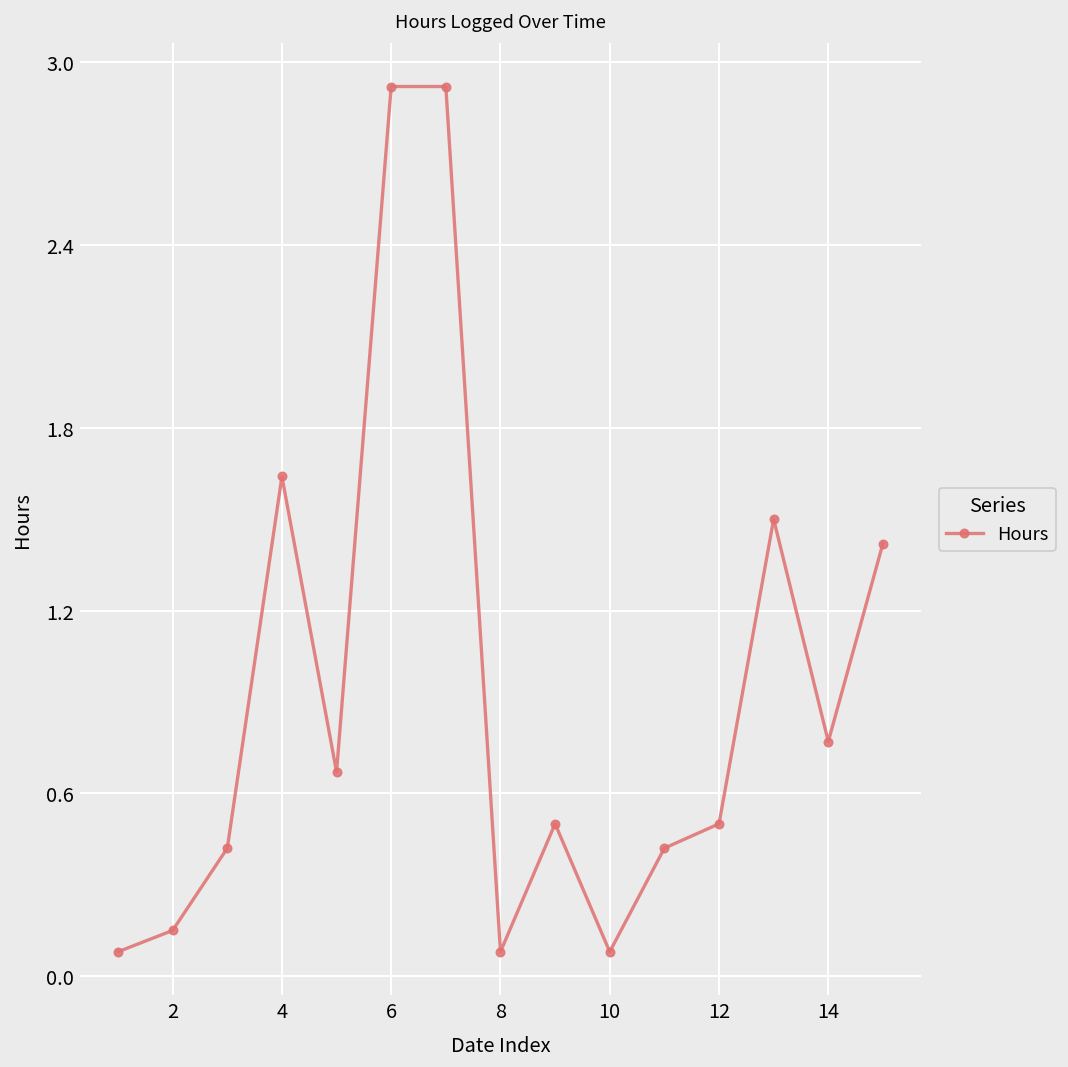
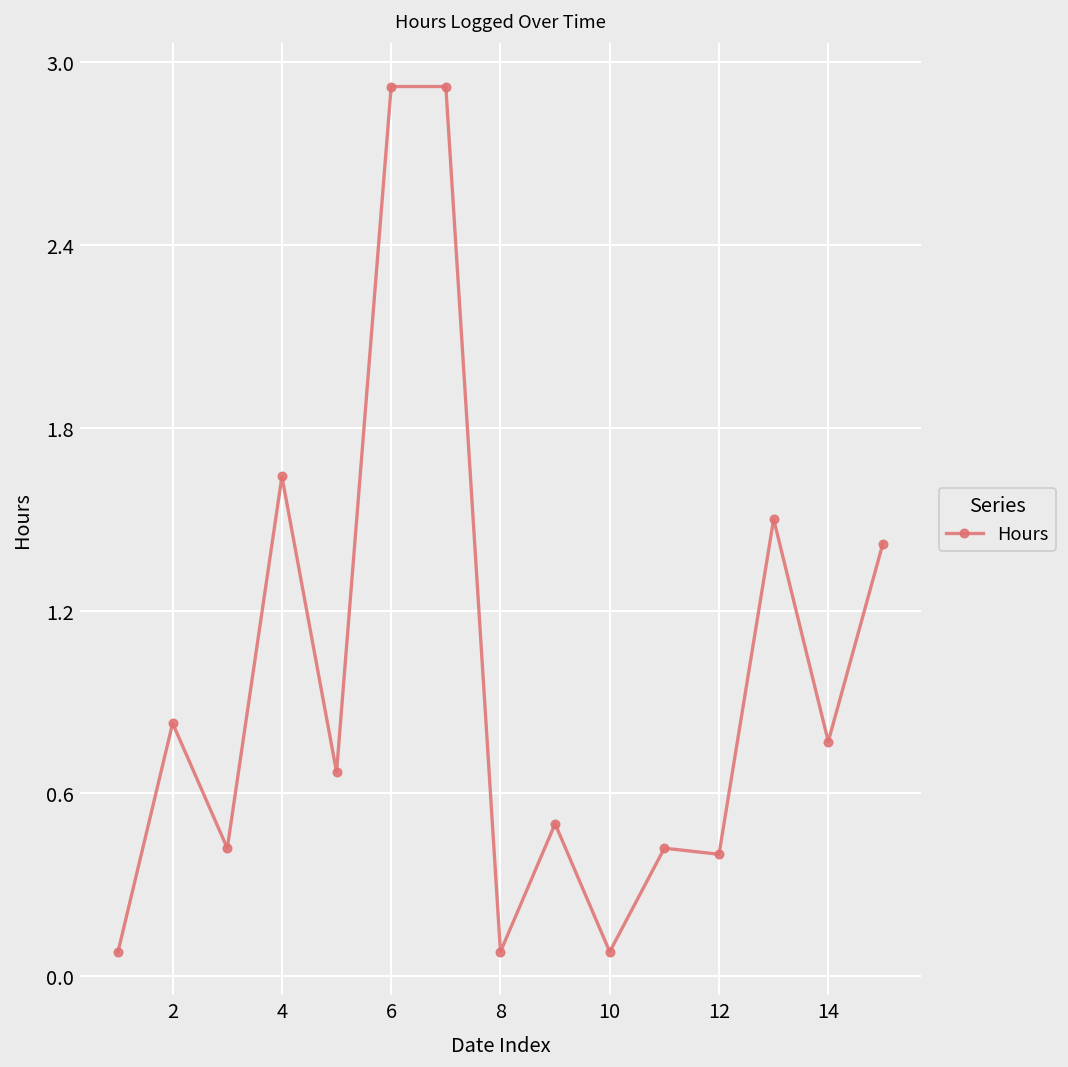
2: 0.15 -> 0.83
12: 0.5 -> 0.4
